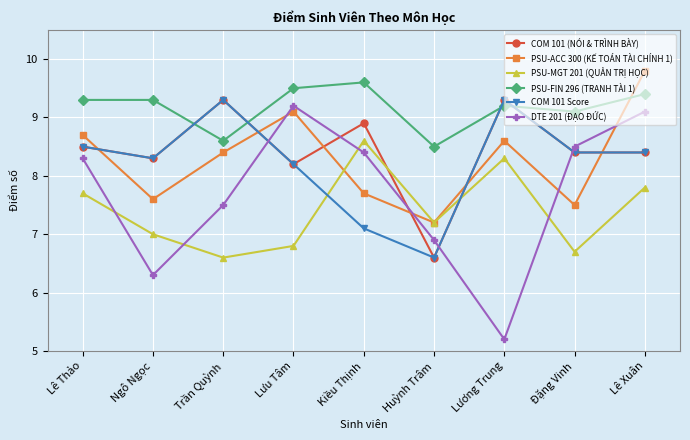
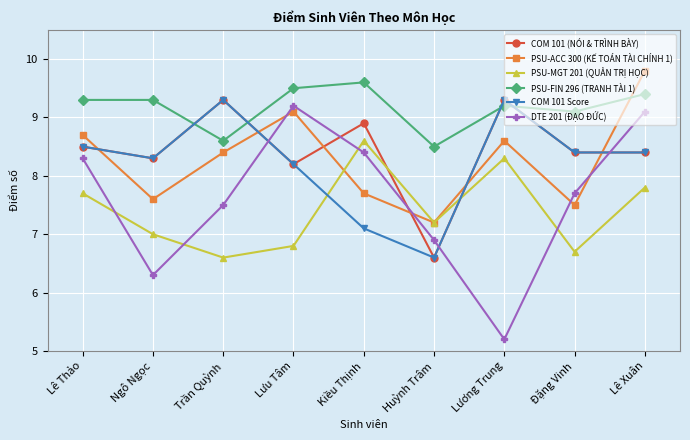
DTE 201 (ĐẠO ĐỨC), Đặng Vinh: 8.5 -> 7.7
